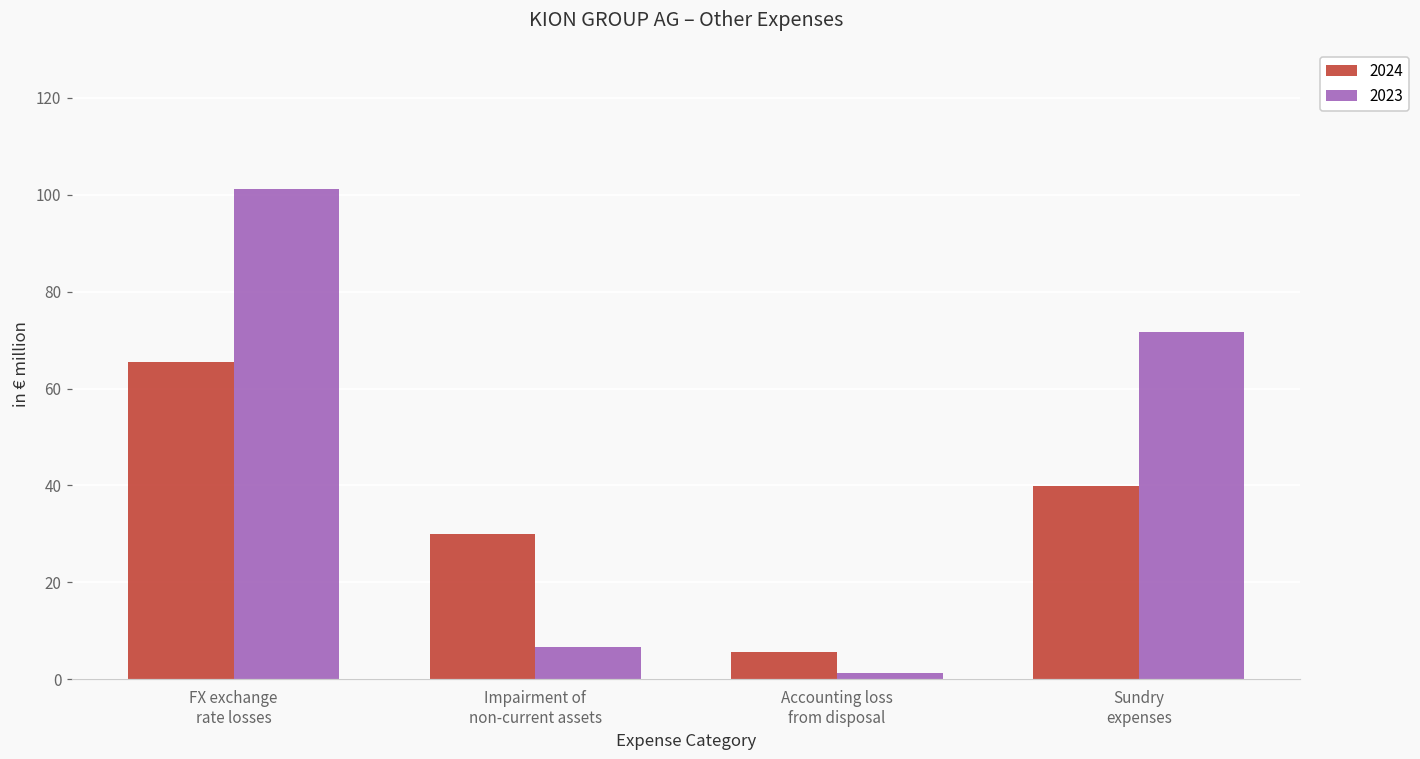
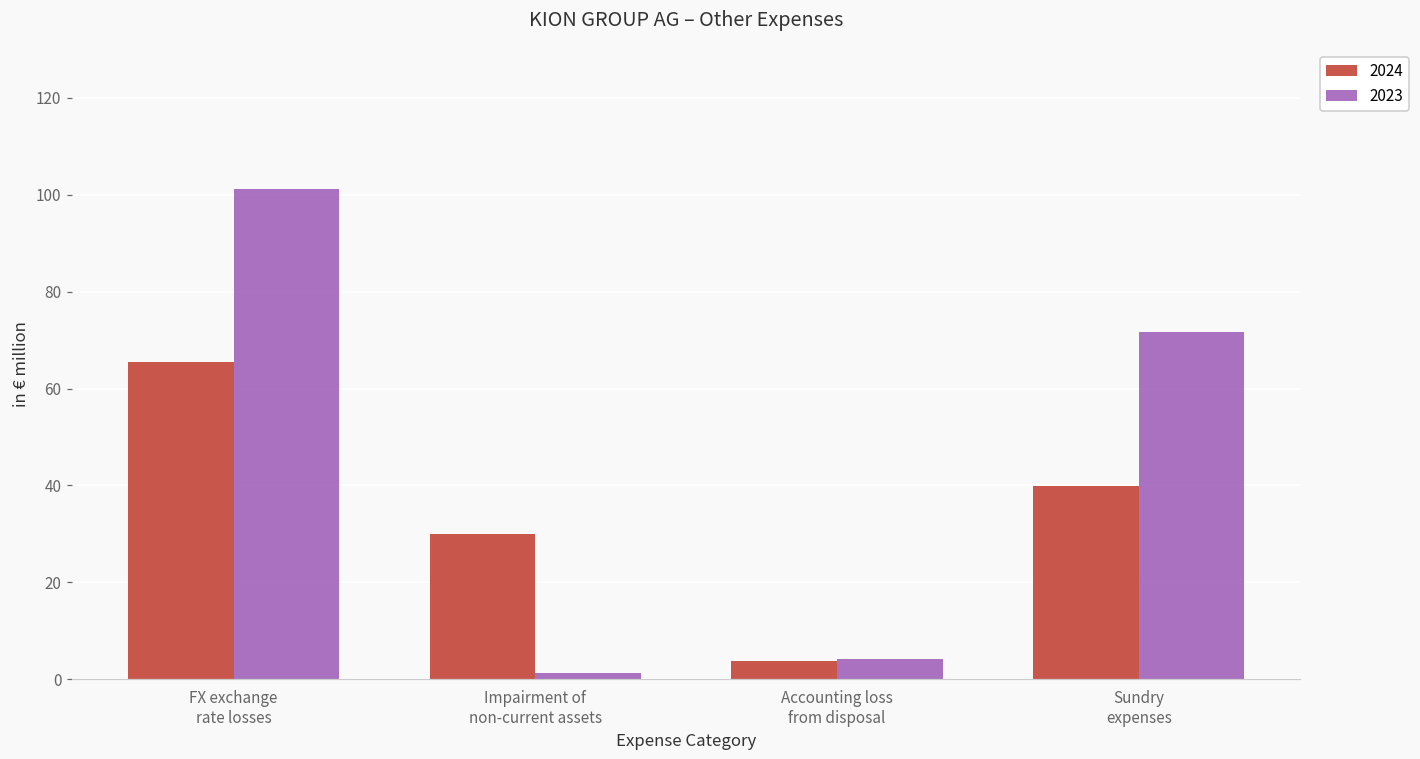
2023, Impairment of non-current assets: 7 -> 1
2024, Accounting loss from disposal: 6 -> 4
2023, Accounting loss from disposal: 1 -> 4
